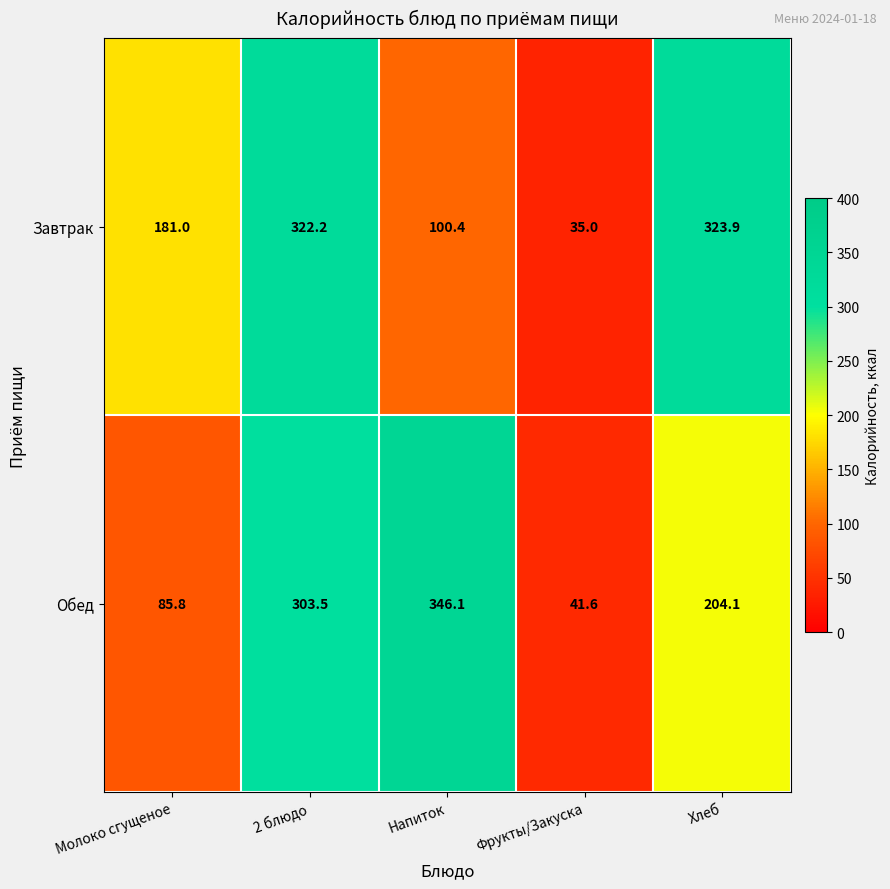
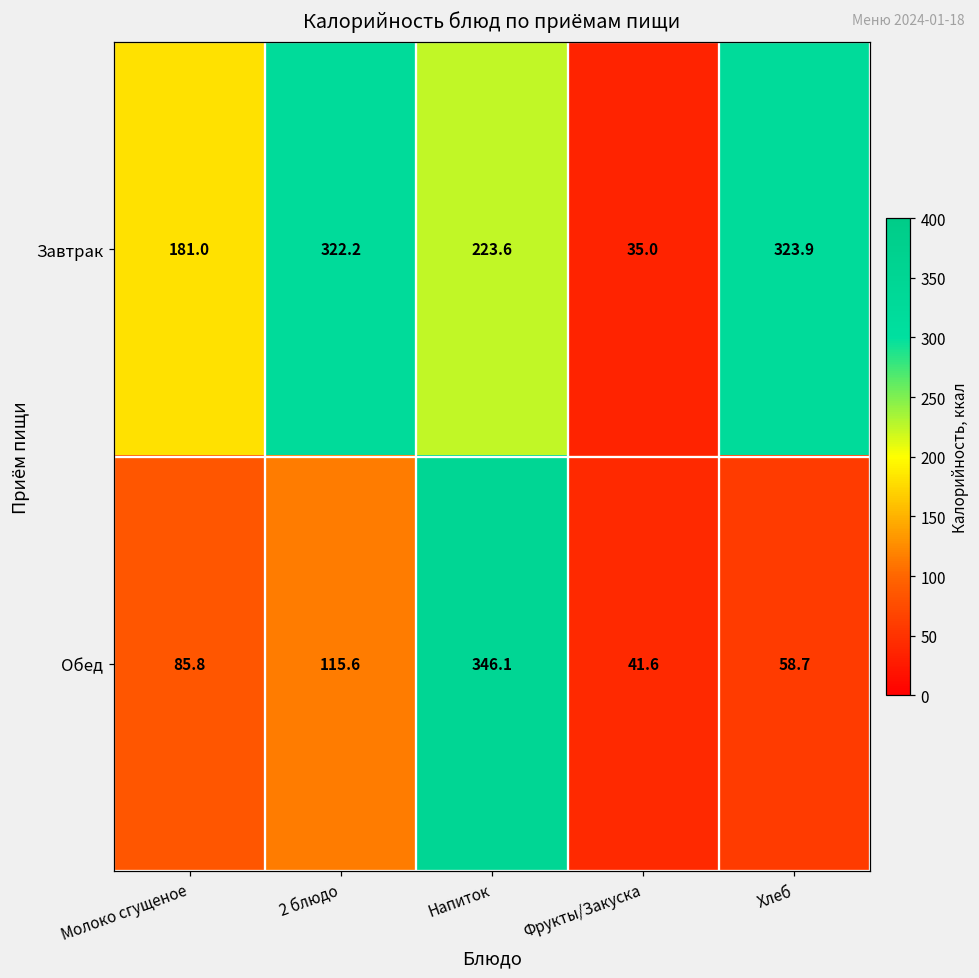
Завтрак, Напиток: 100.4 -> 223.6
Обед, 2 блюдо: 303.5 -> 115.6
Обед, Хлеб: 204.1 -> 58.7
